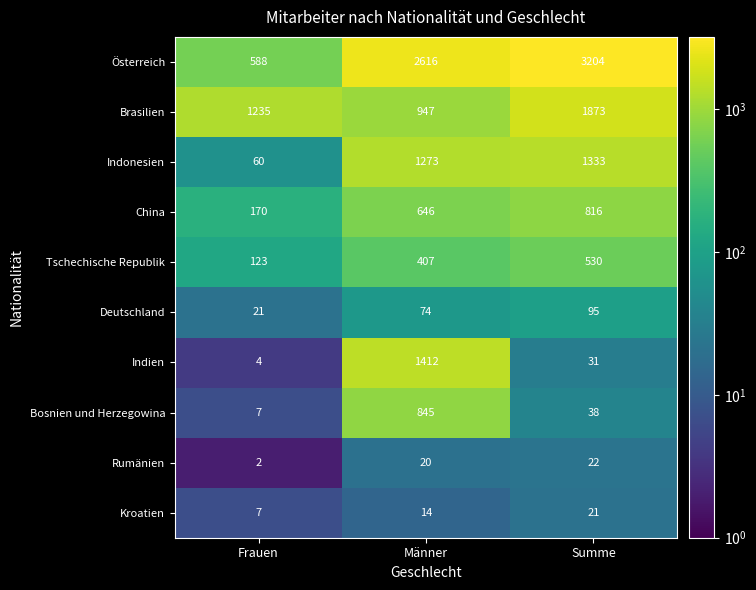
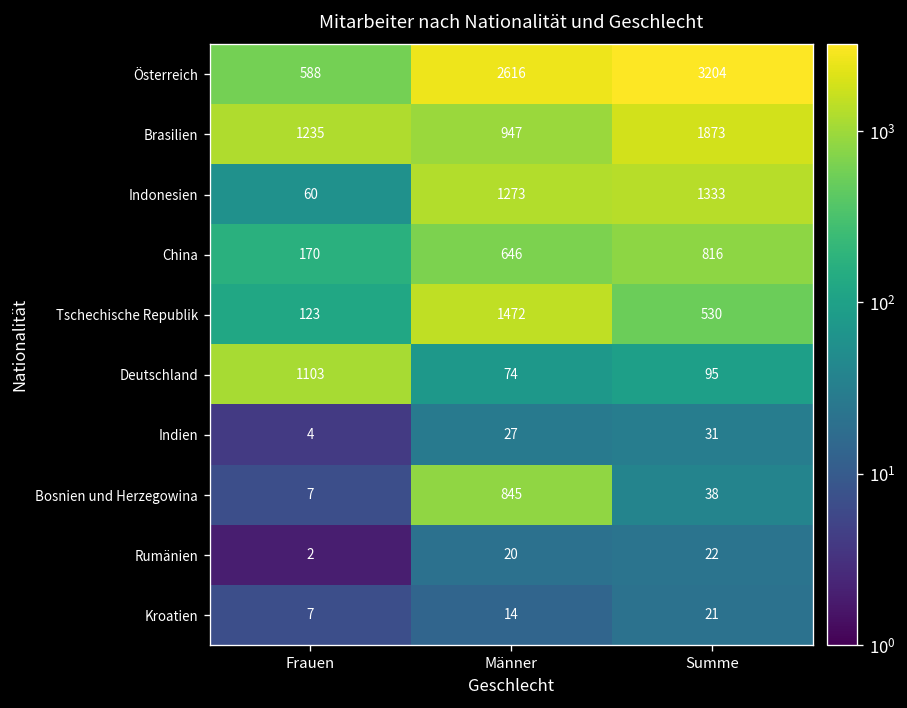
Tschechische Republik, Männer: 407 -> 1472
Deutschland, Frauen: 21 -> 1103
Indien, Männer: 1412 -> 27
